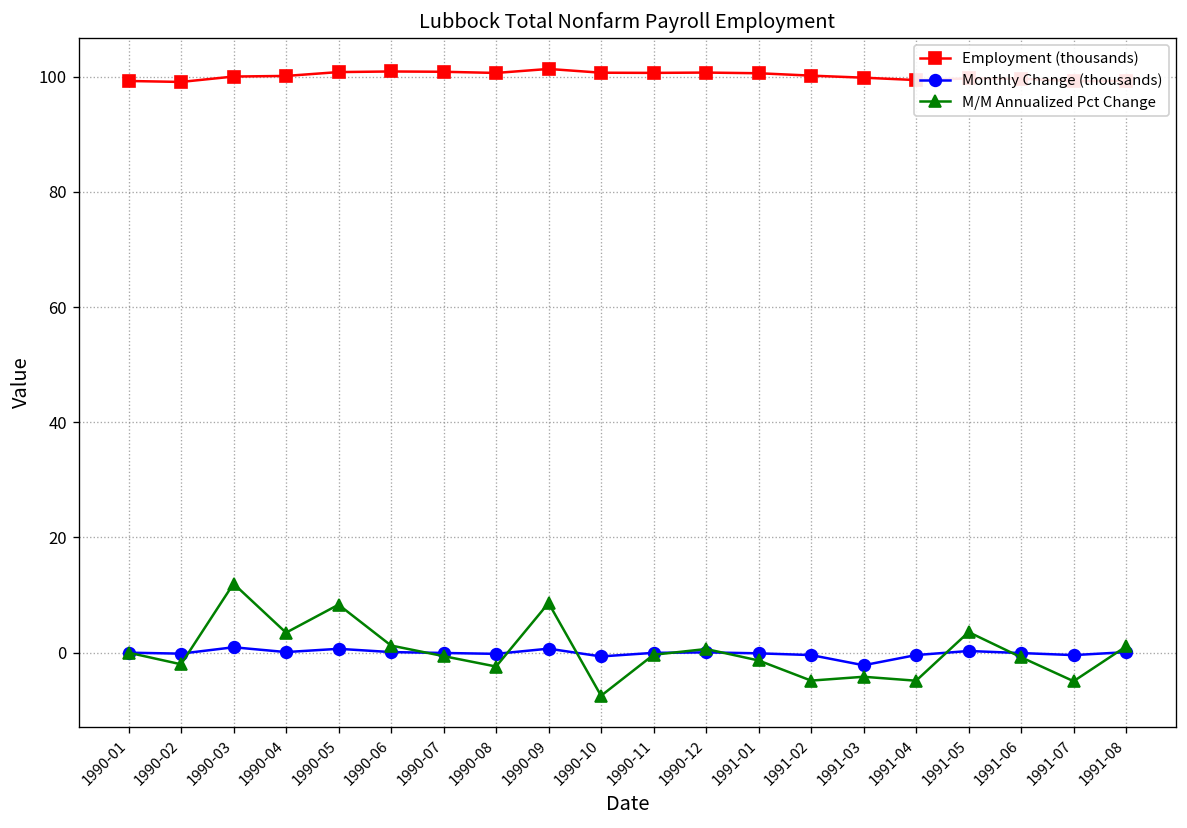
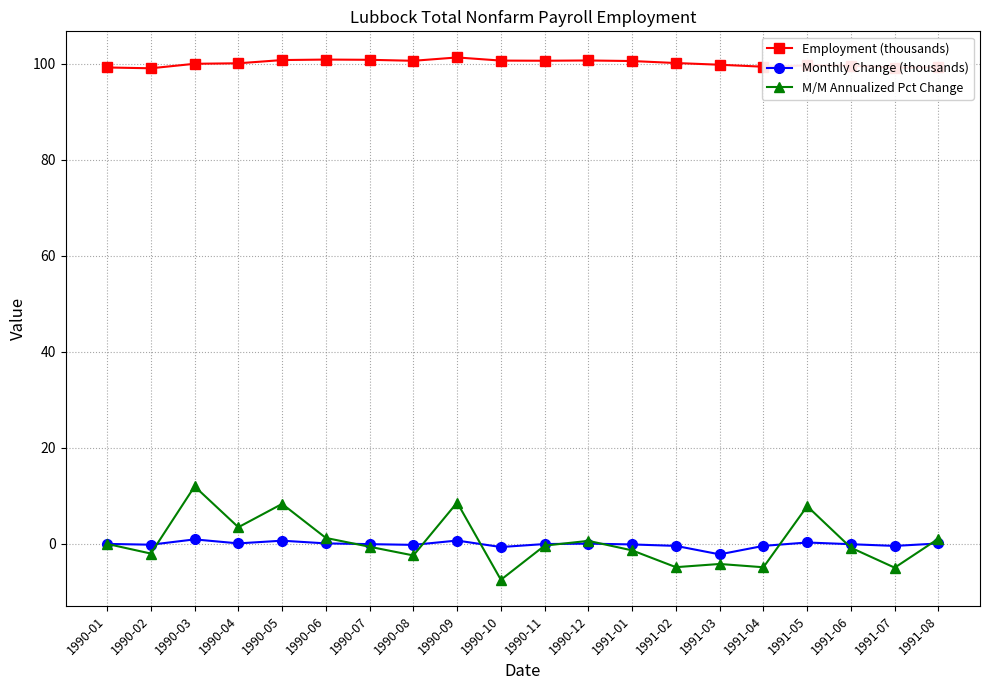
M/M Annualized Pct Change, 1991-05: 4 -> 8
